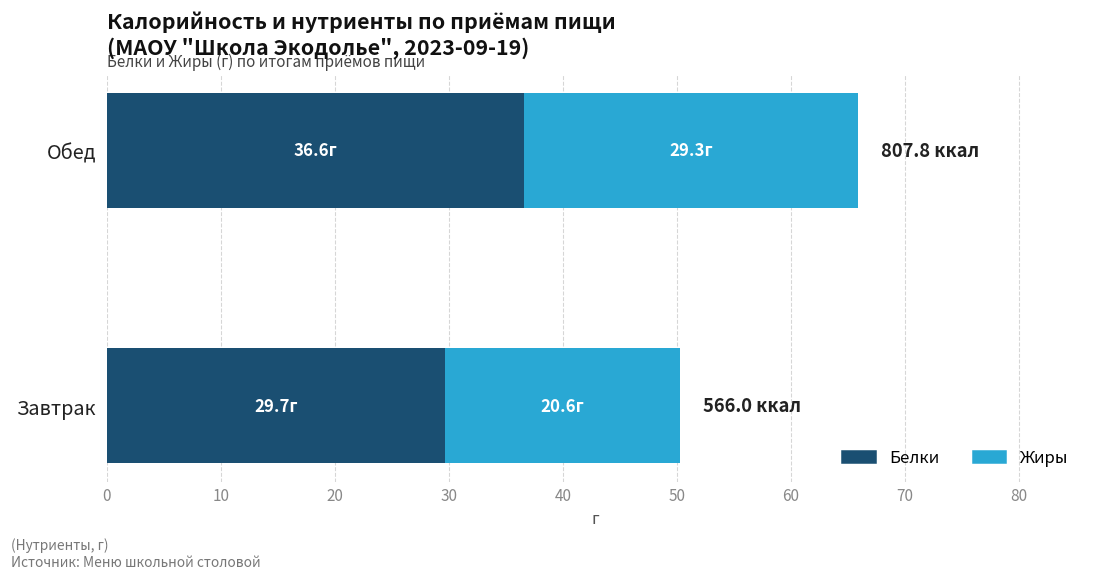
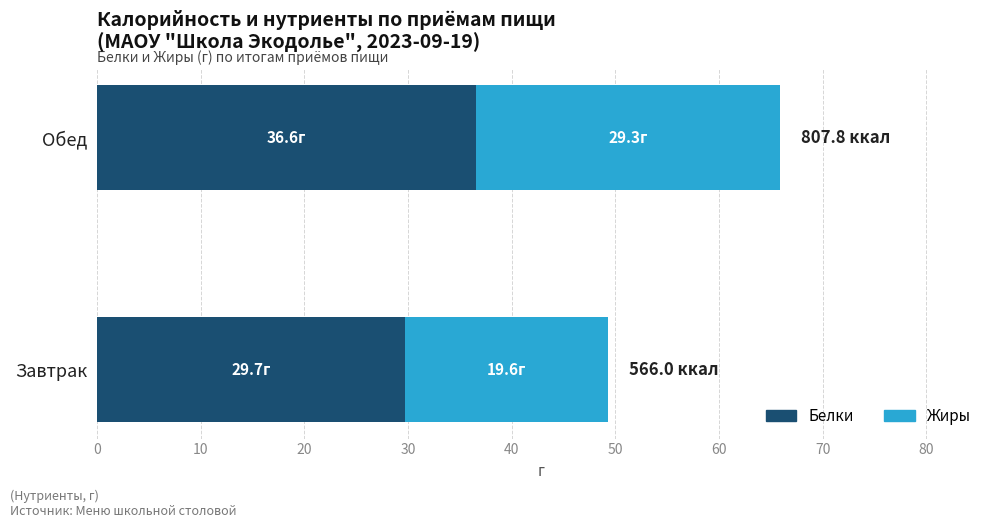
Жиры, Завтрак: 20.6г -> 19.6г
